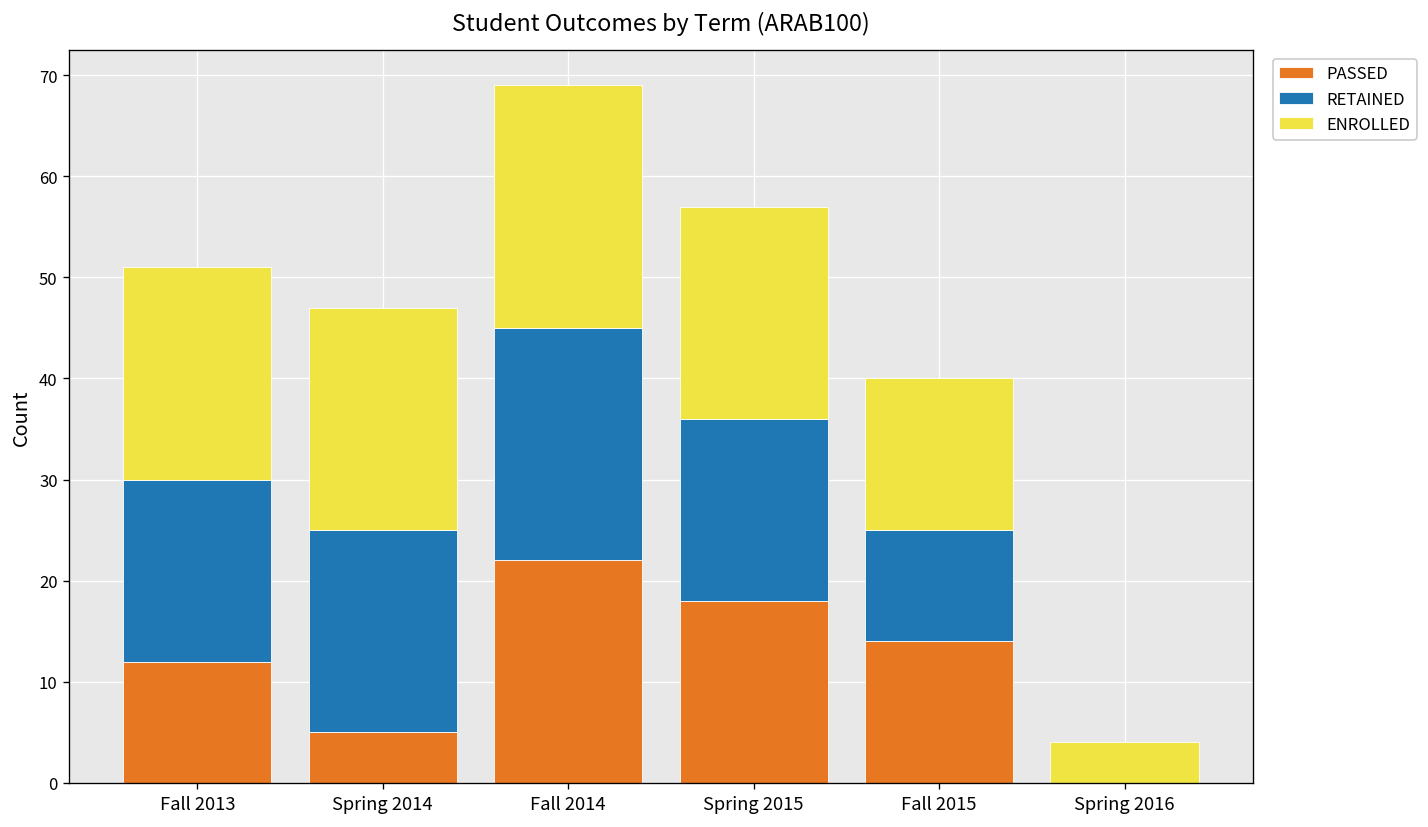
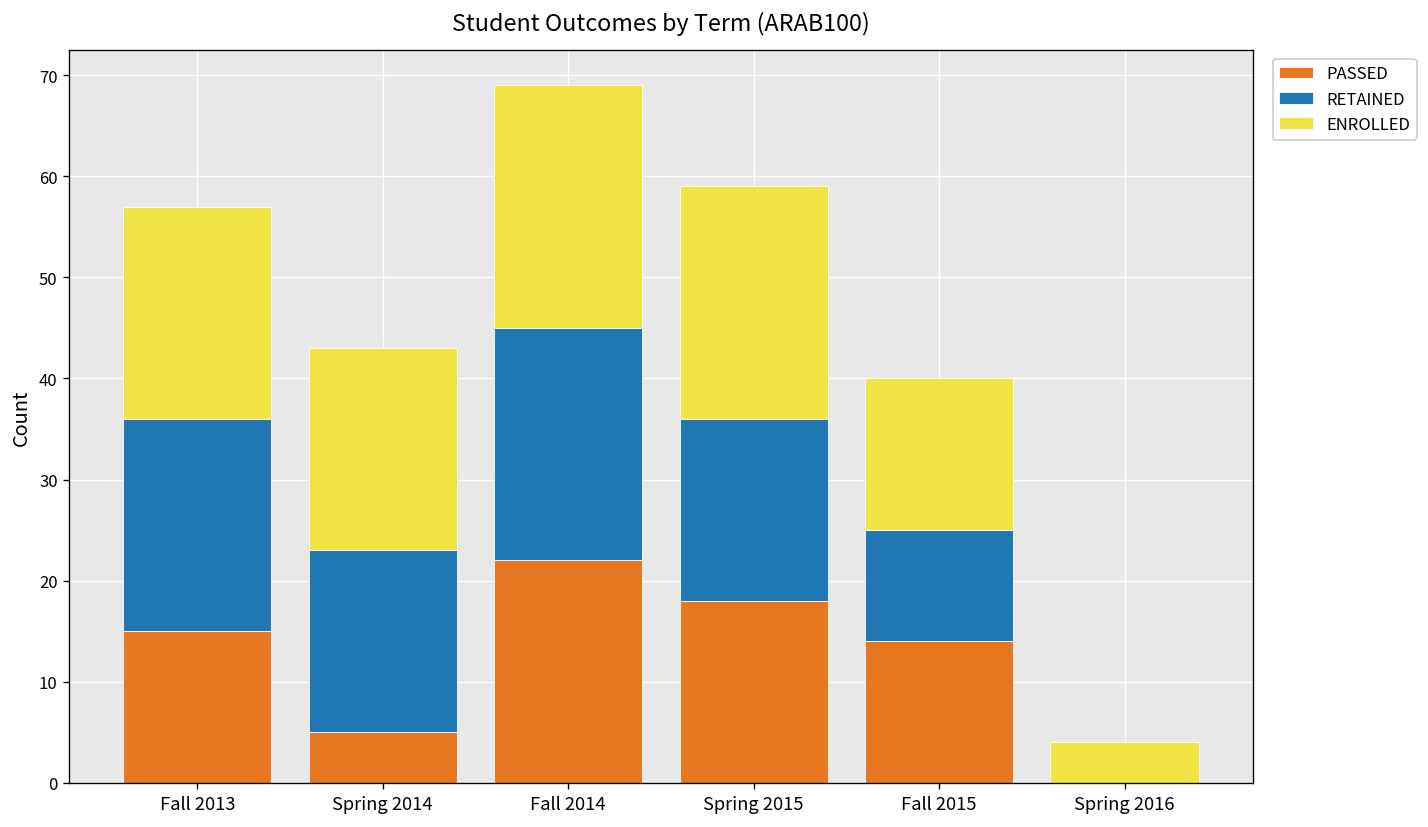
PASSED, Fall 2013: 12 -> 15
RETAINED, Fall 2013: 18 -> 21
RETAINED, Spring 2014: 20 -> 18
ENROLLED, Spring 2014: 22 -> 20
ENROLLED, Spring 2015: 21 -> 23
